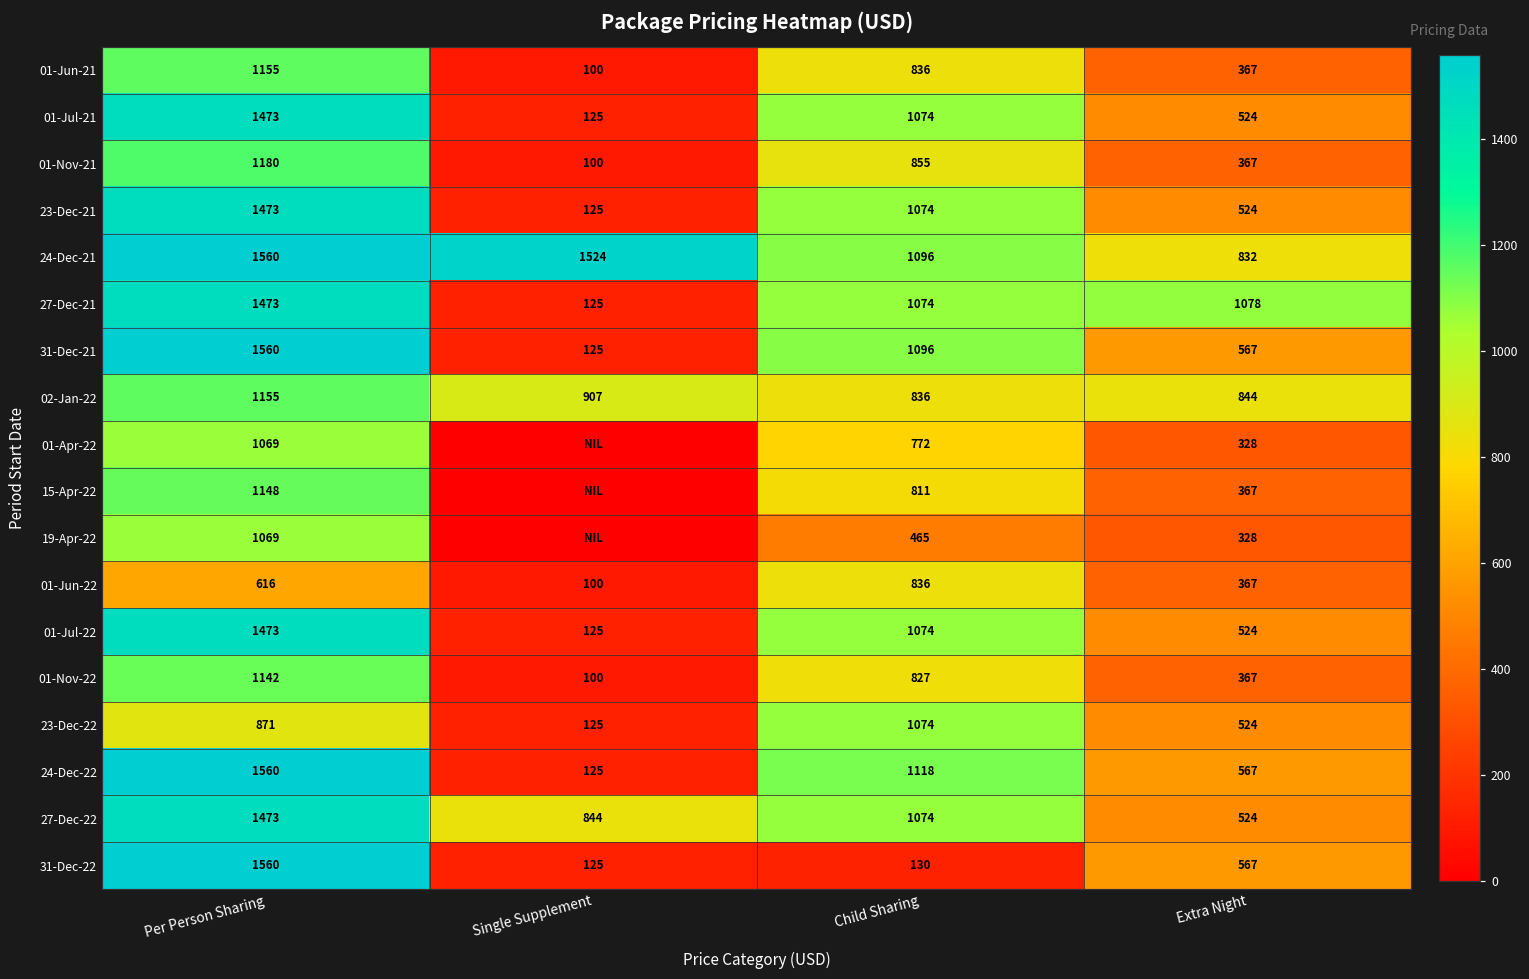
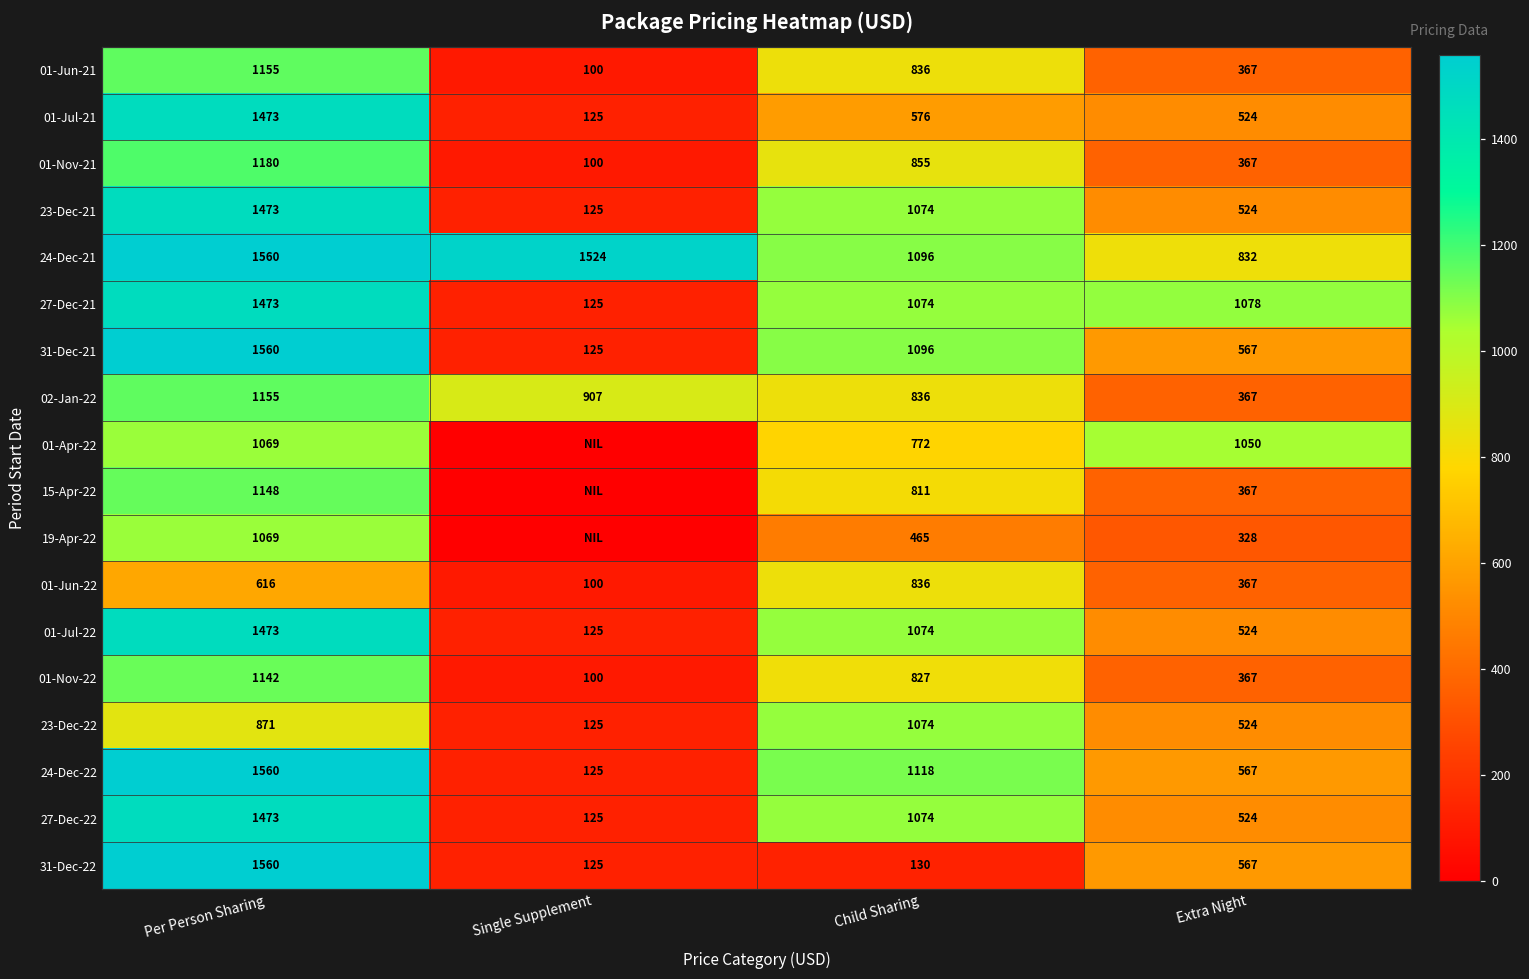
01-Jul-21, Child Sharing: 1074 -> 576
02-Jan-22, Extra Night: 844 -> 367
01-Apr-22, Extra Night: 328 -> 1050
27-Dec-22, Single Supplement: 844 -> 125
